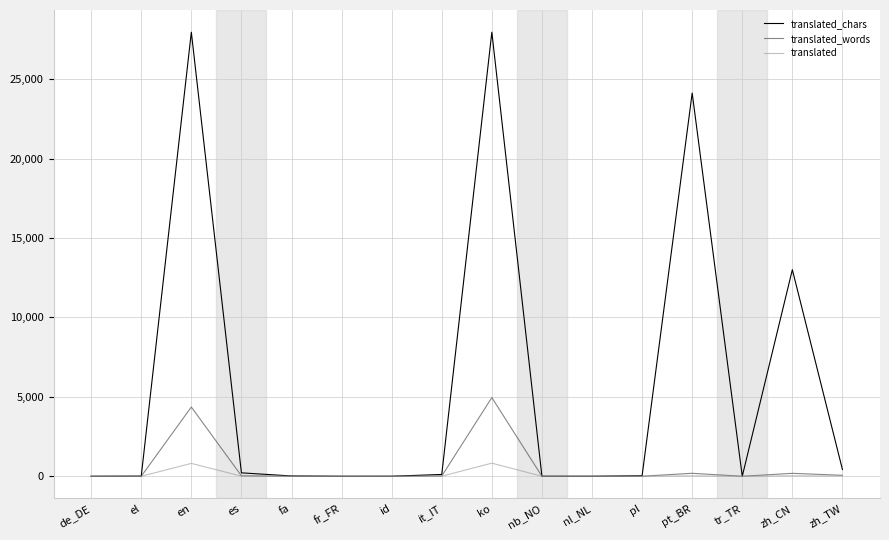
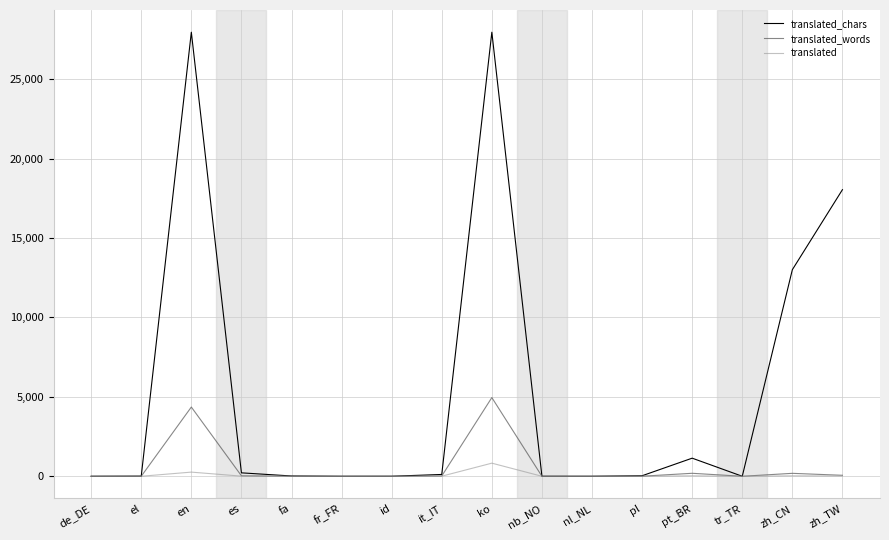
translated, en: 800 -> 300
translated_chars, pt_BR: 24,100 -> 1,100
translated_chars, zh_TW: 400 -> 18,000
